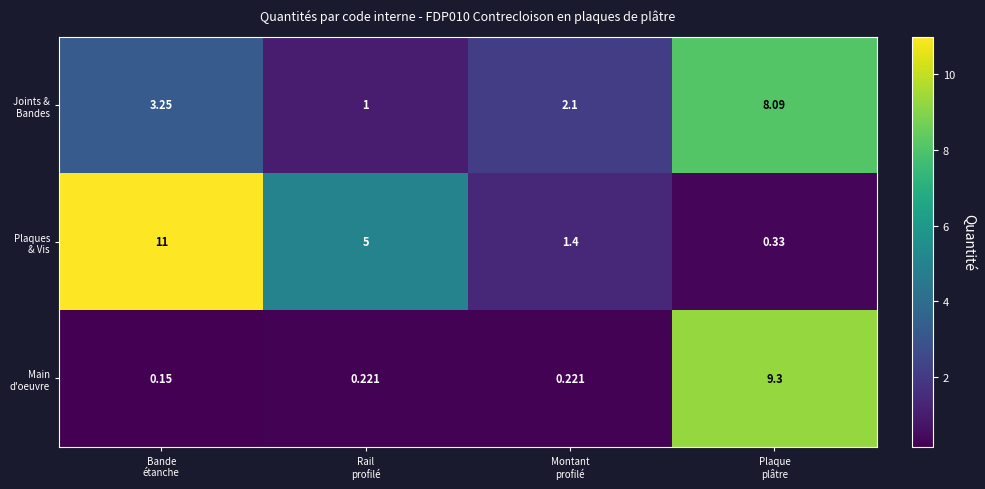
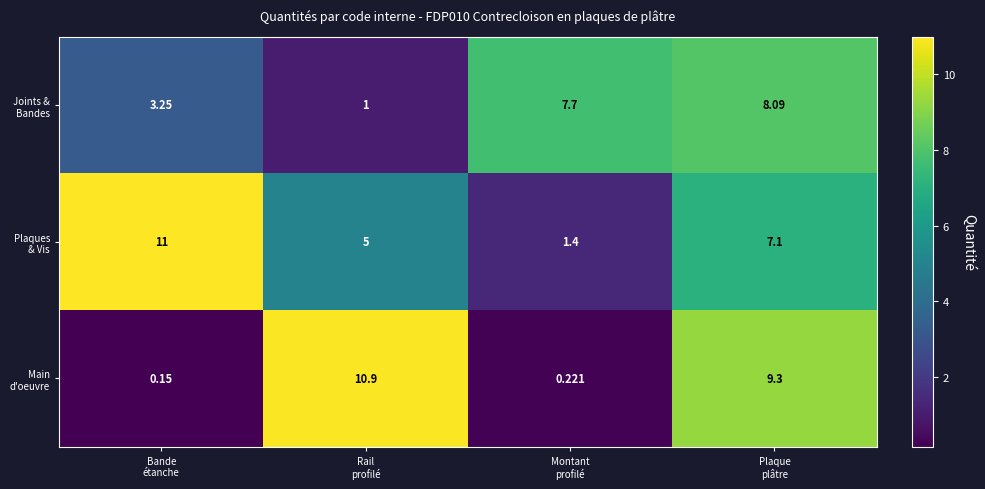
Joints & Bandes, Montant profilé: 2.1 -> 7.7
Plaques & Vis, Plaque plâtre: 0.33 -> 7.1
Main d'oeuvre, Rail profilé: 0.221 -> 10.9
